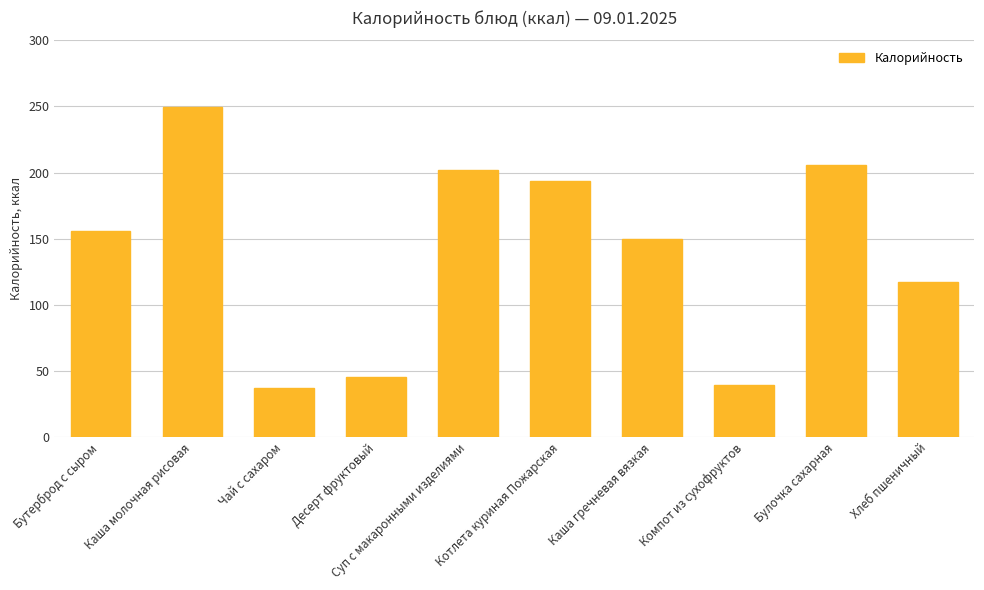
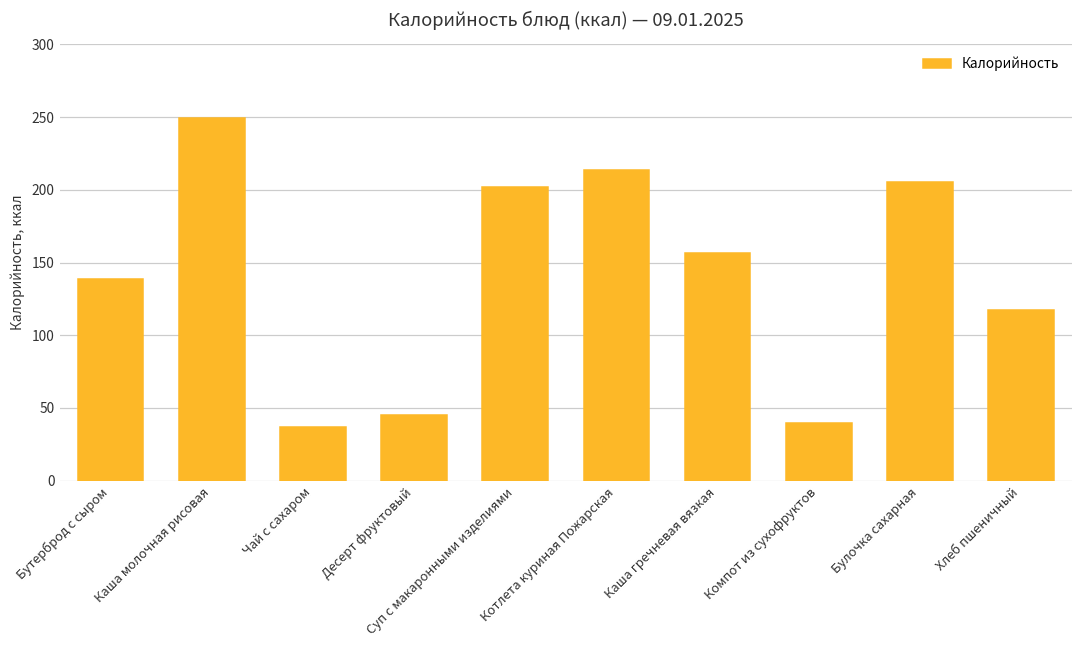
Бутерброд с сыром: 156 -> 139
Котлета куриная Пожарская: 194 -> 213
Каша гречневая вязкая: 150 -> 156
